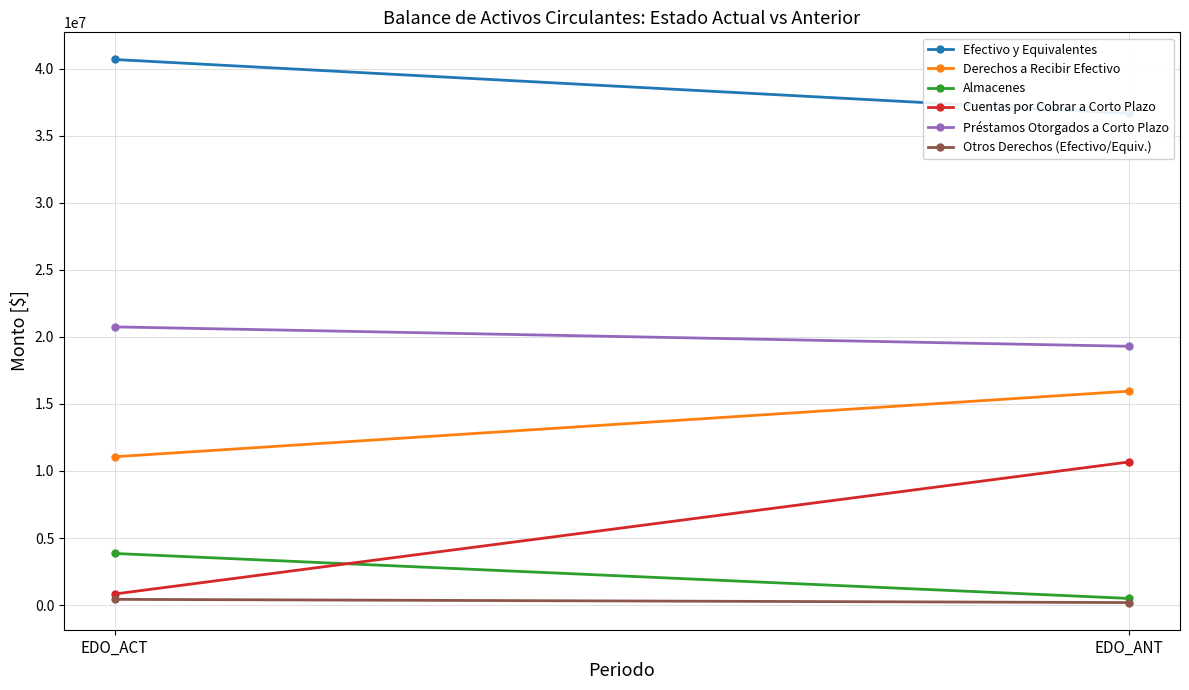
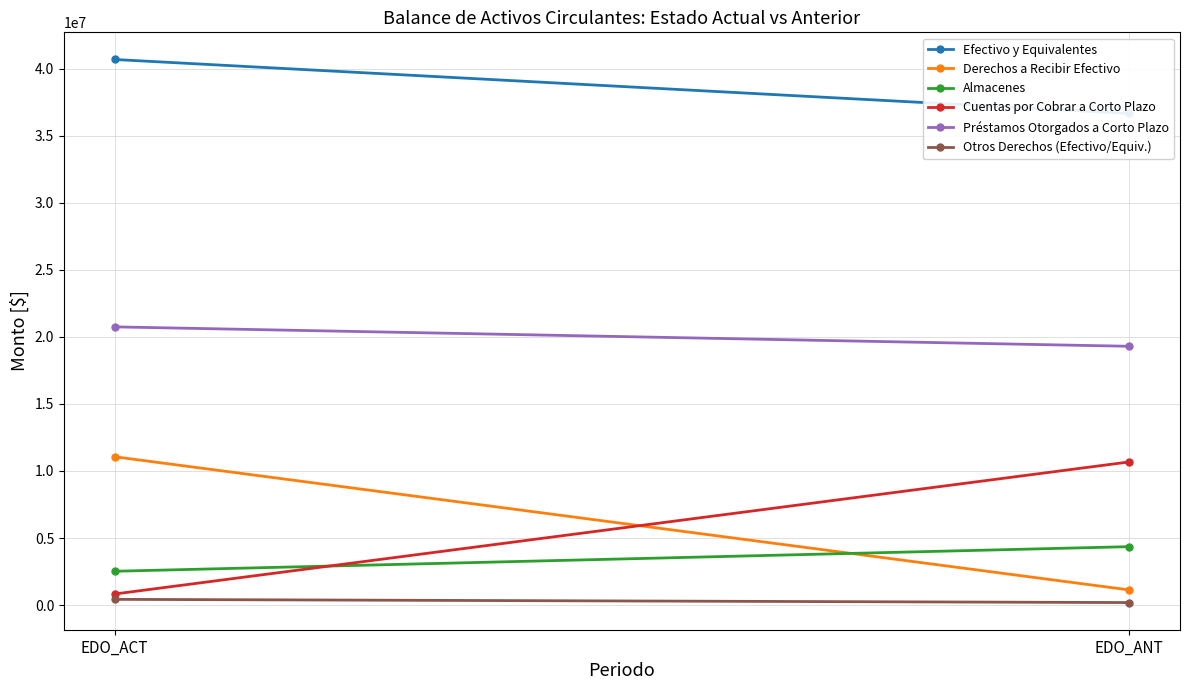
Almacenes, EDO_ACT: 3800000 -> 2500000
Derechos a Recibir Efectivo, EDO_ANT: 16000000 -> 1100000
Almacenes, EDO_ANT: 500000 -> 4400000
